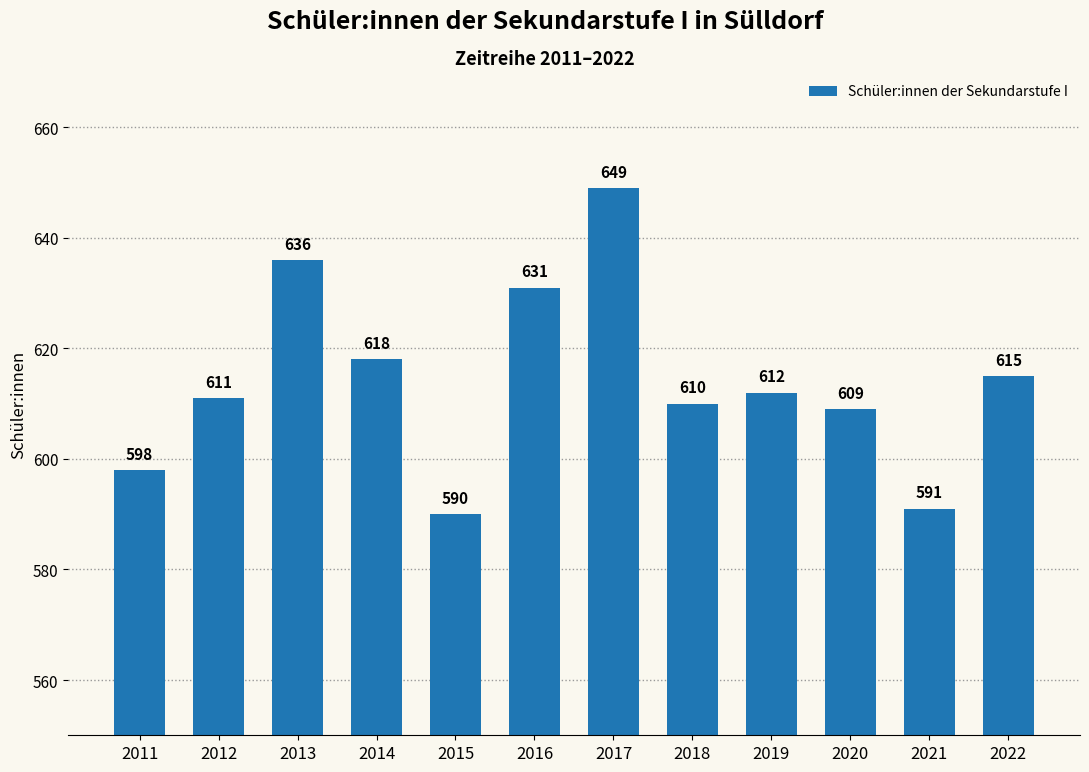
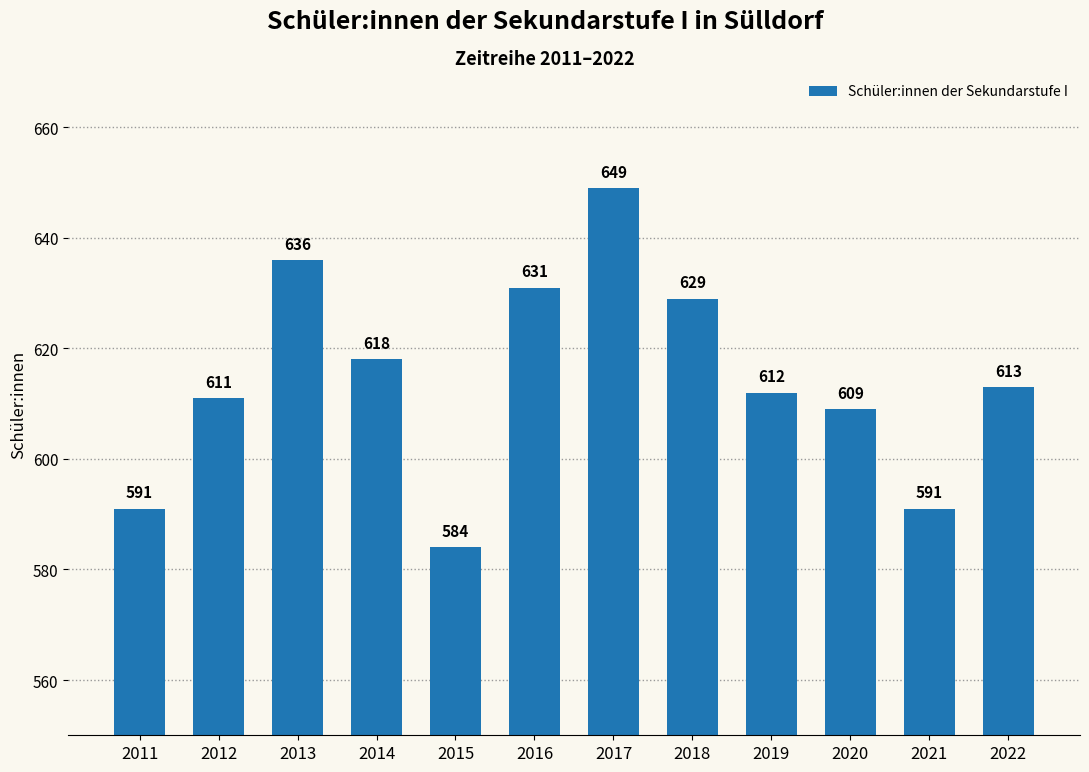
2011: 598 -> 591
2015: 590 -> 584
2018: 610 -> 629
2022: 615 -> 613
